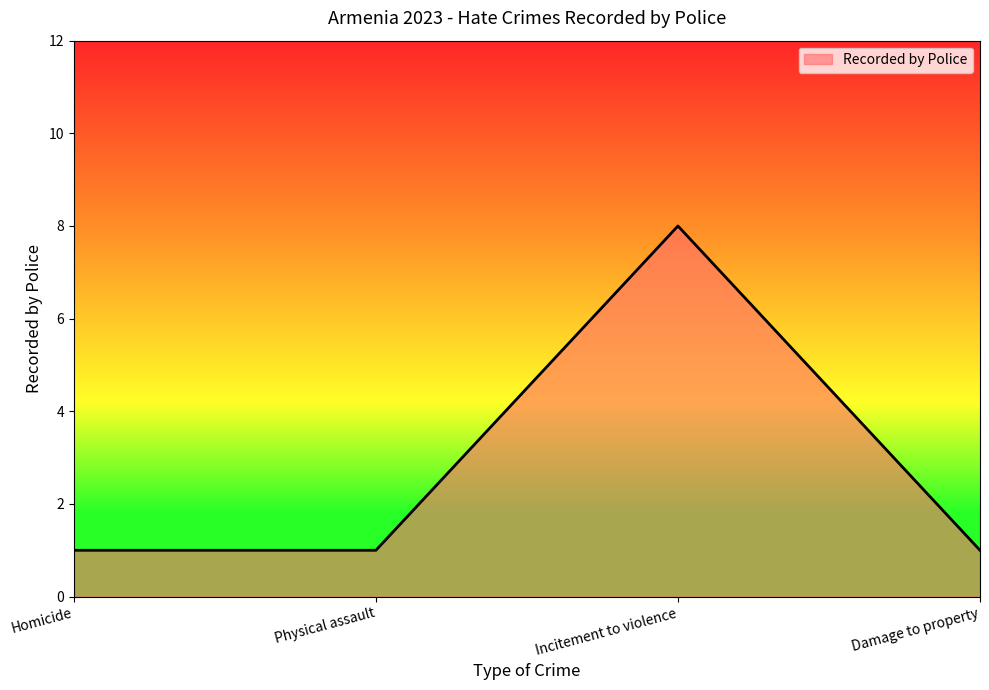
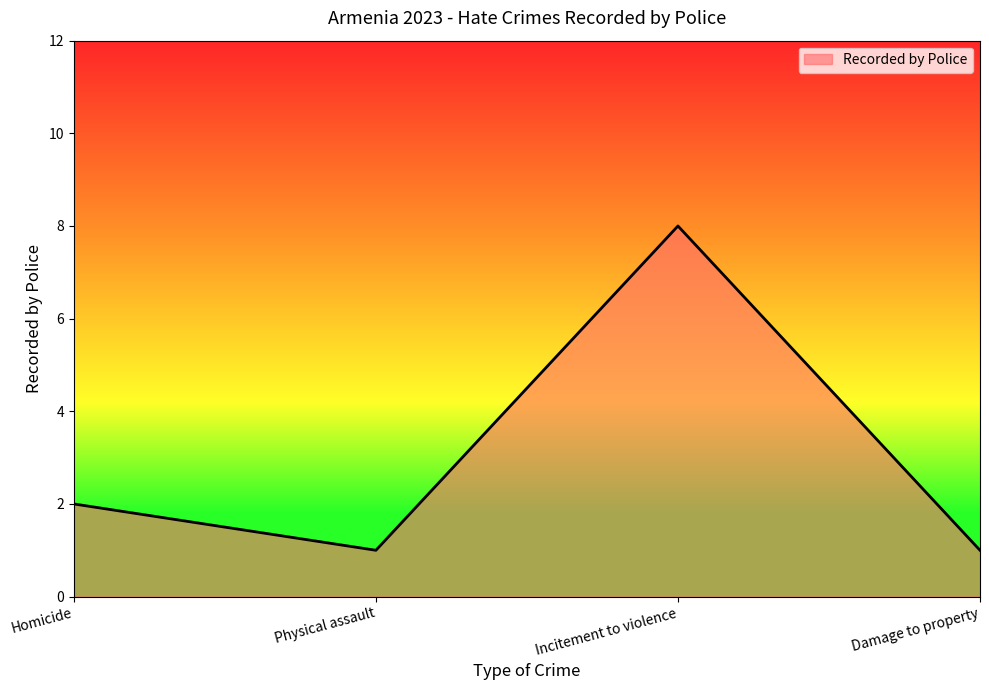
Homicide: 1 -> 2
